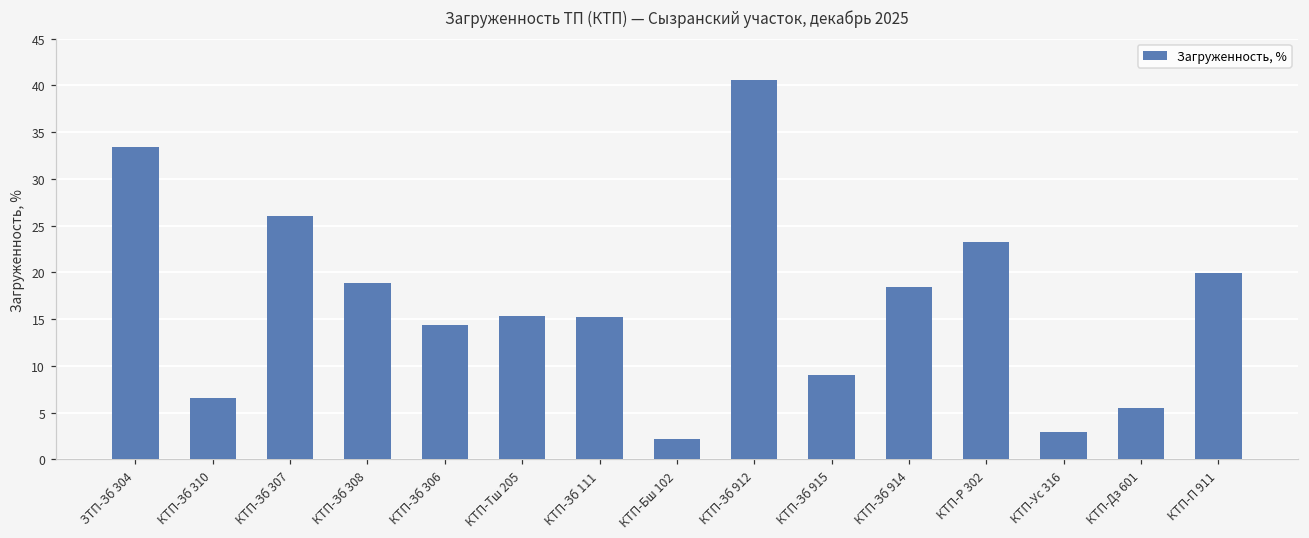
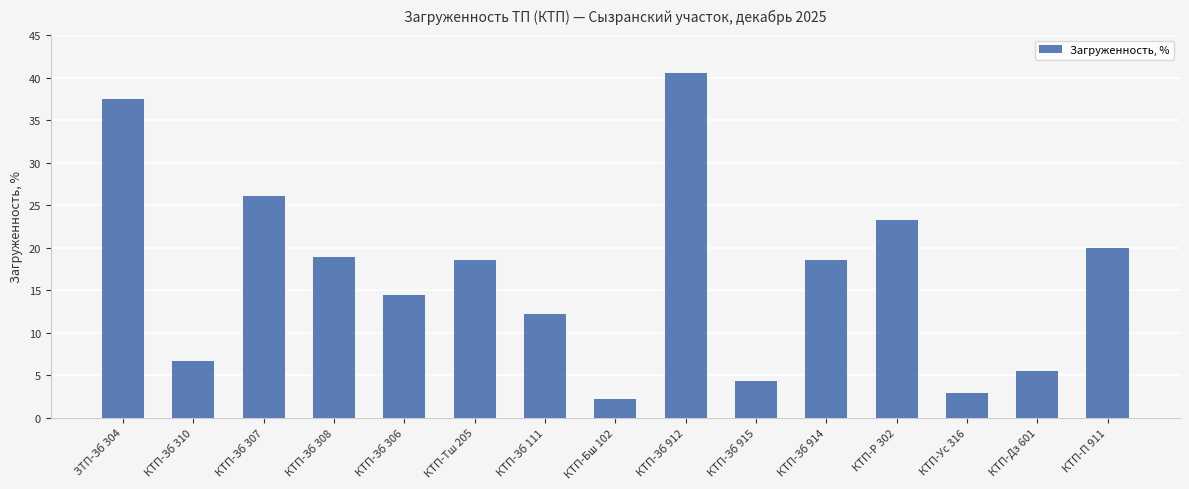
ЗТП-Зб 304: 33 -> 37
КТП-Тш 205: 15 -> 19
КТП-Зб 111: 15 -> 12
КТП-Зб 915: 9 -> 4
